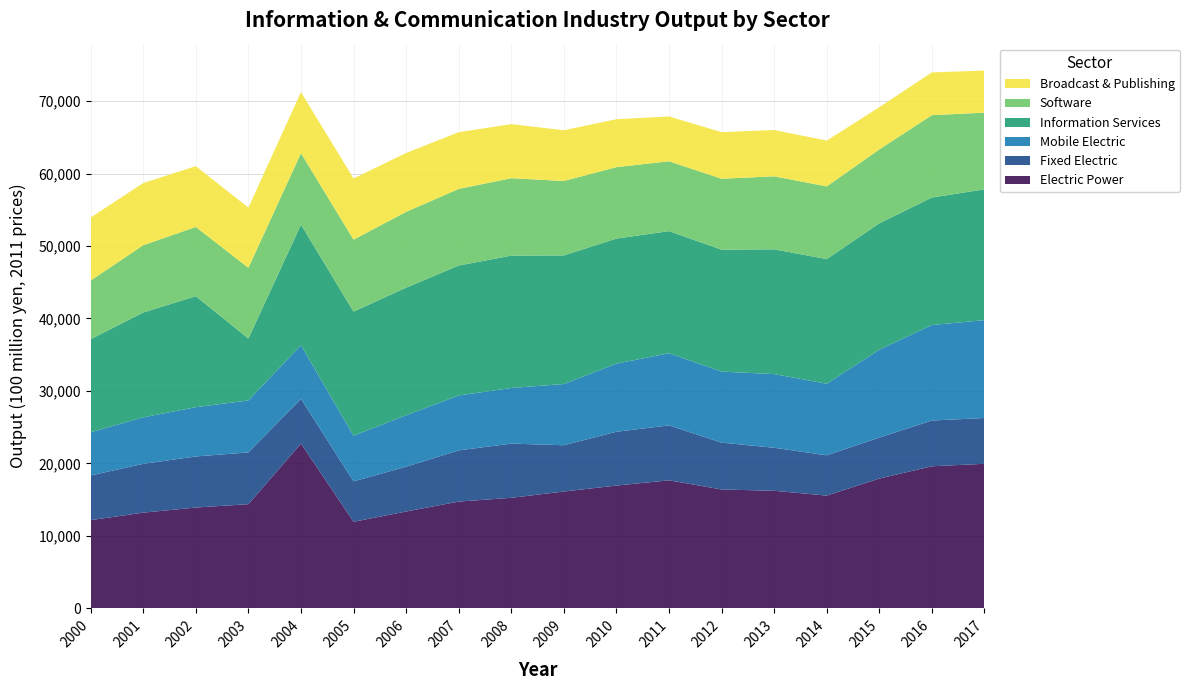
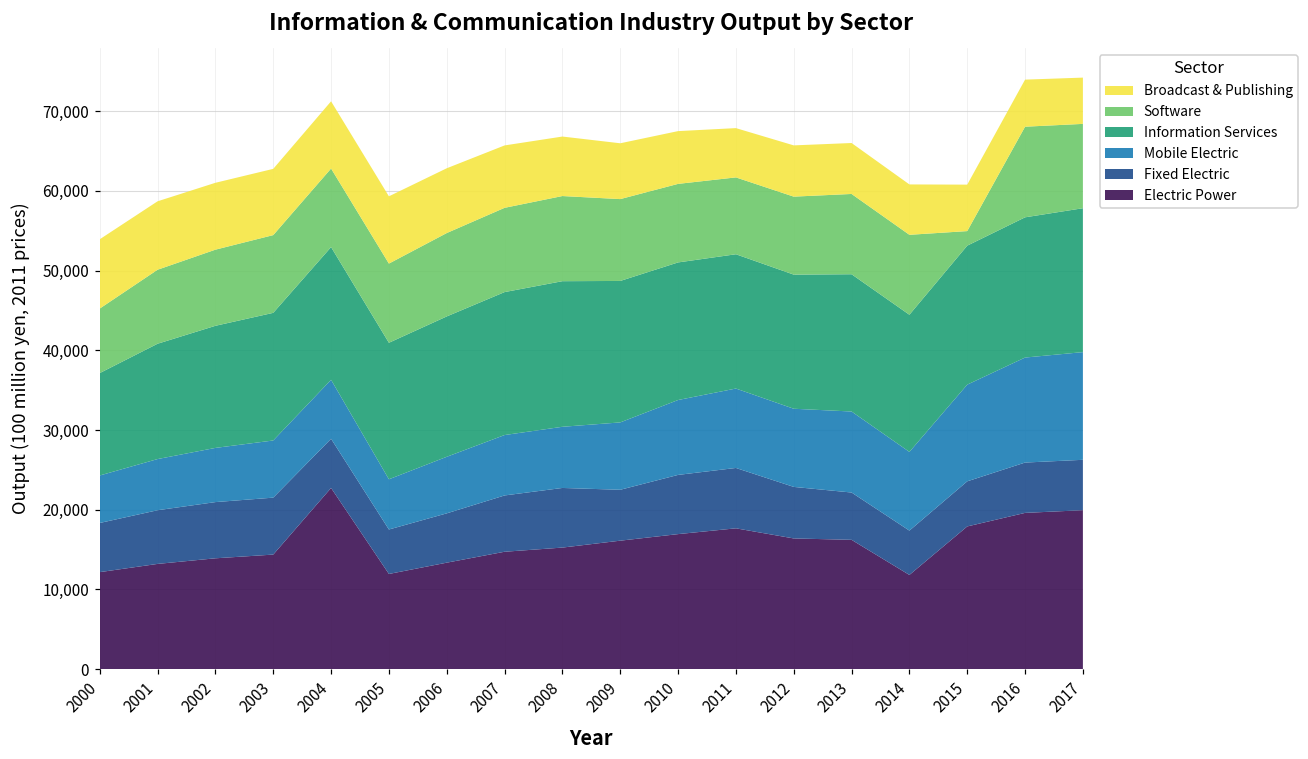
Information Services, 2003: 9,000 -> 16,000
Electric Power, 2014: 16,000 -> 12,000
Software, 2015: 10,000 -> 2,000
